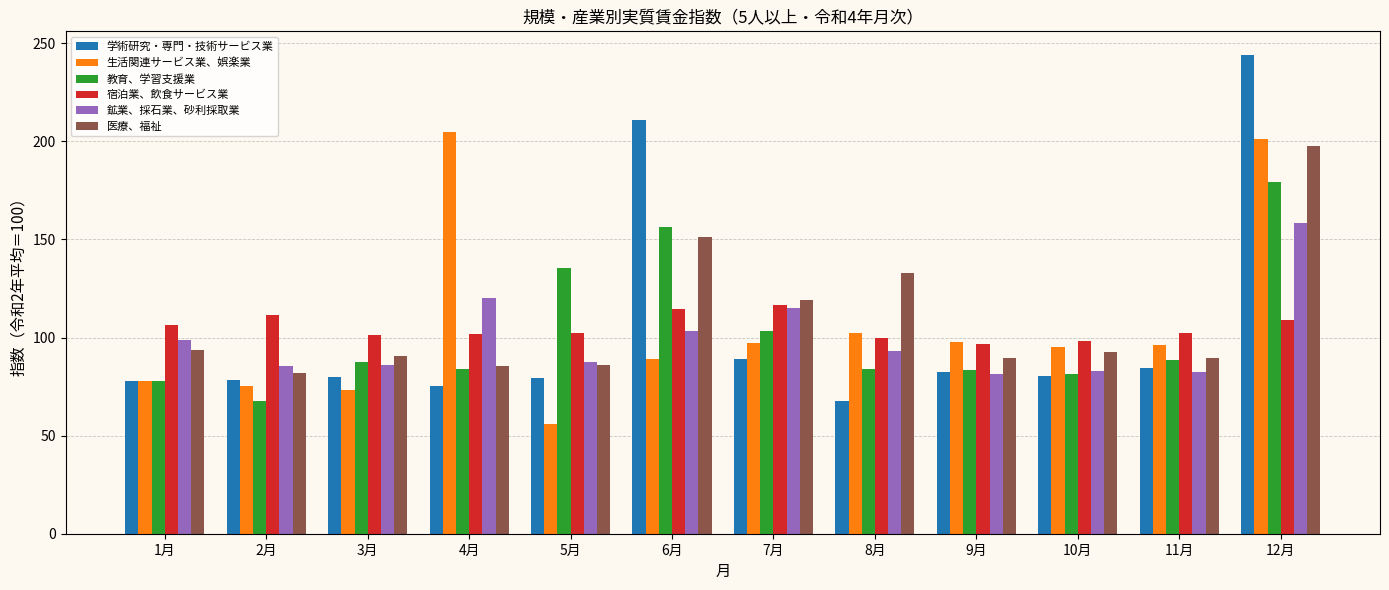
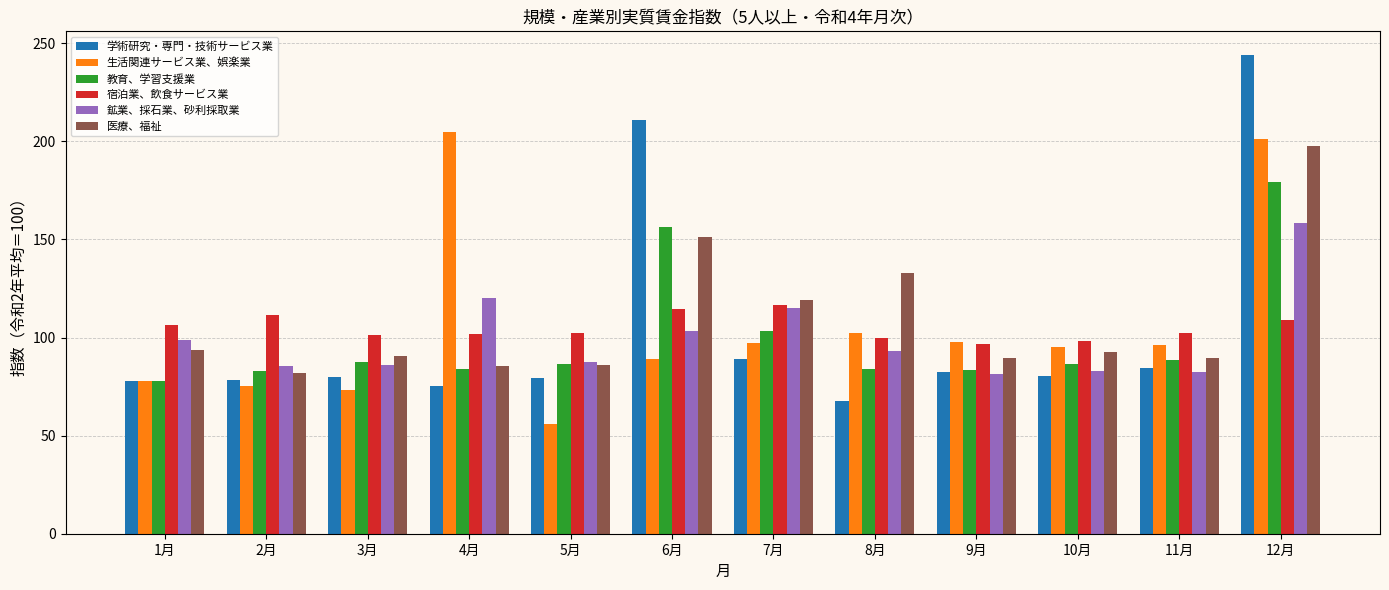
教育、学習支援業, 2月: 68 -> 83
教育、学習支援業, 5月: 135 -> 86
教育、学習支援業, 10月: 82 -> 86
